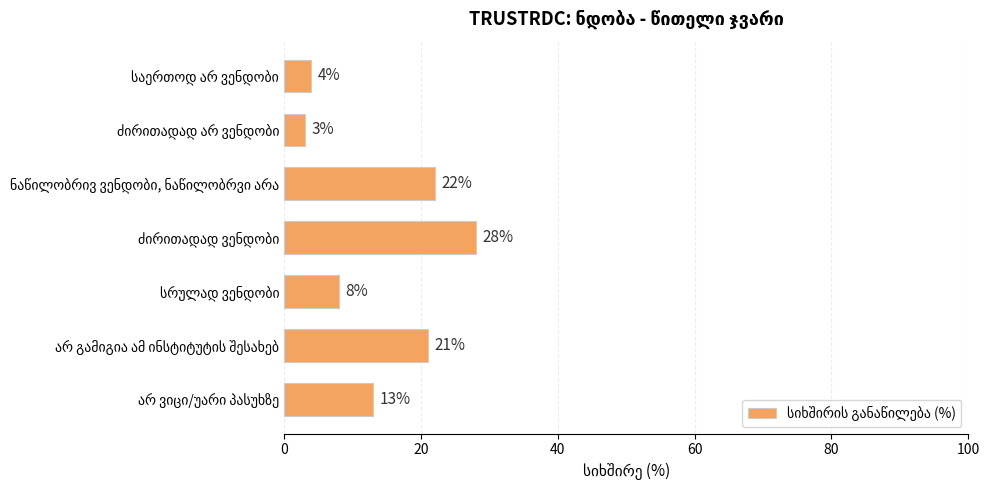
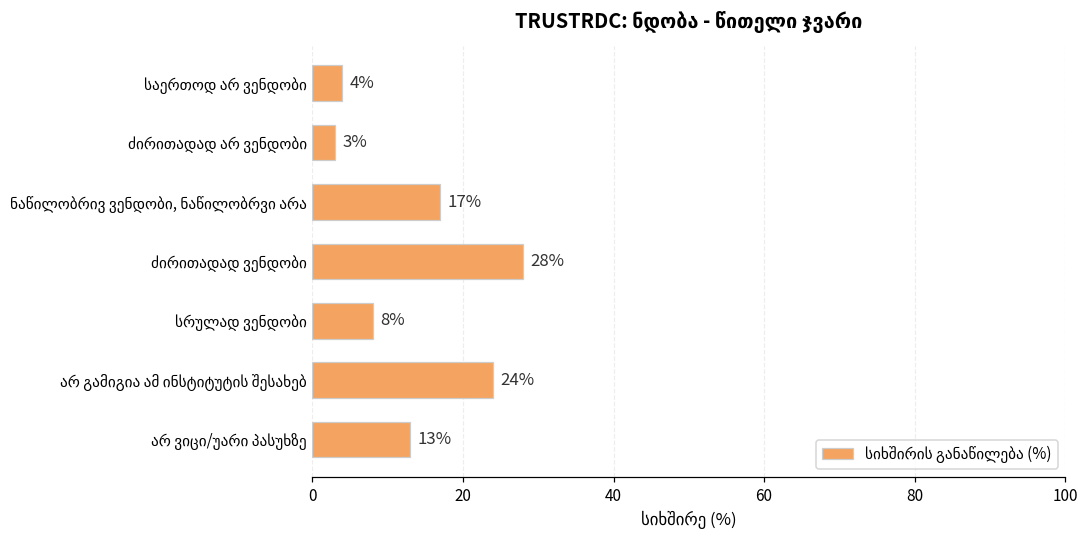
ნაწილობრივ ვენდობი, ნაწილობრვი არა: 22% -> 17%
არ გამიგია ამ ინსტიტუტის შესახებ: 21% -> 24%
